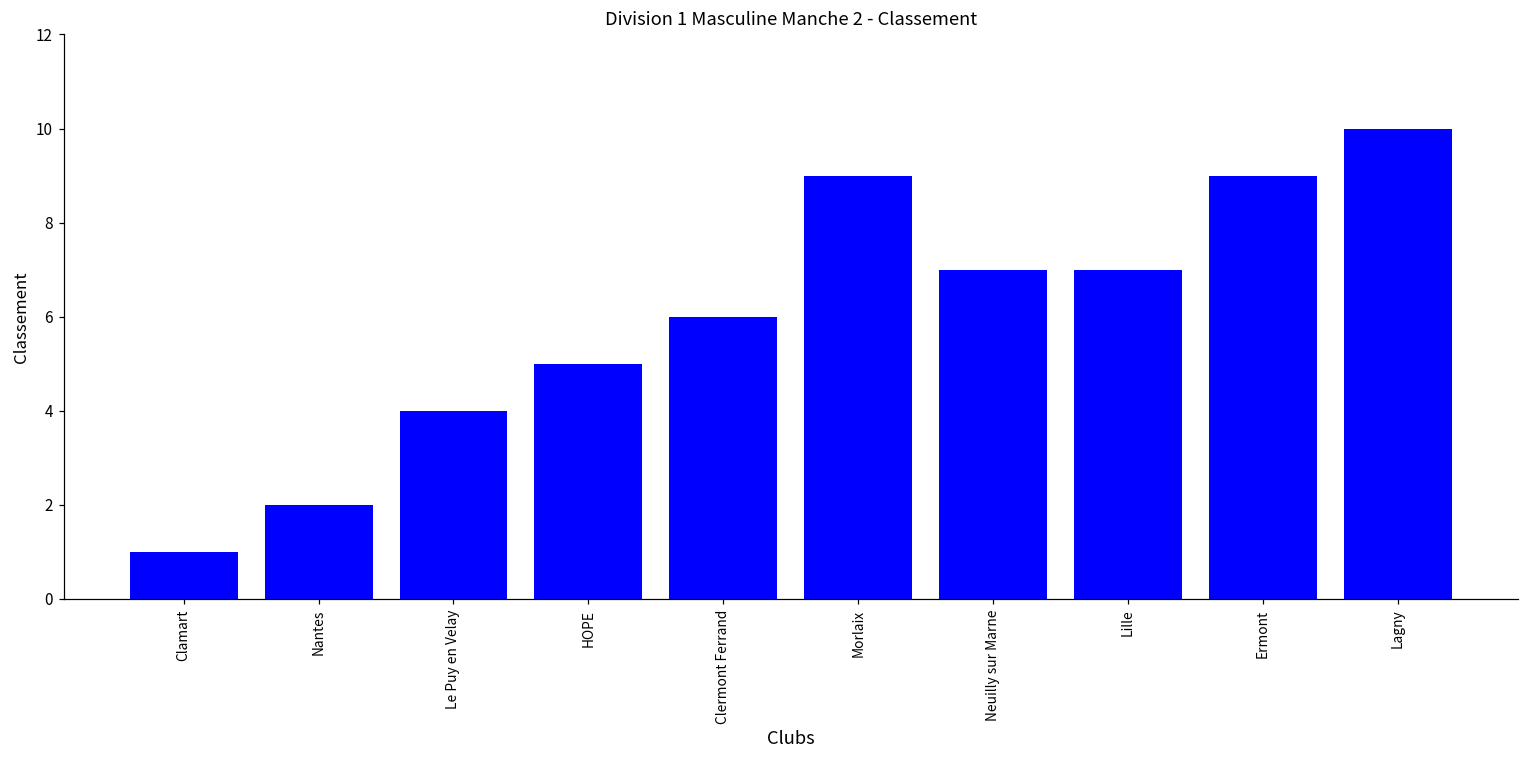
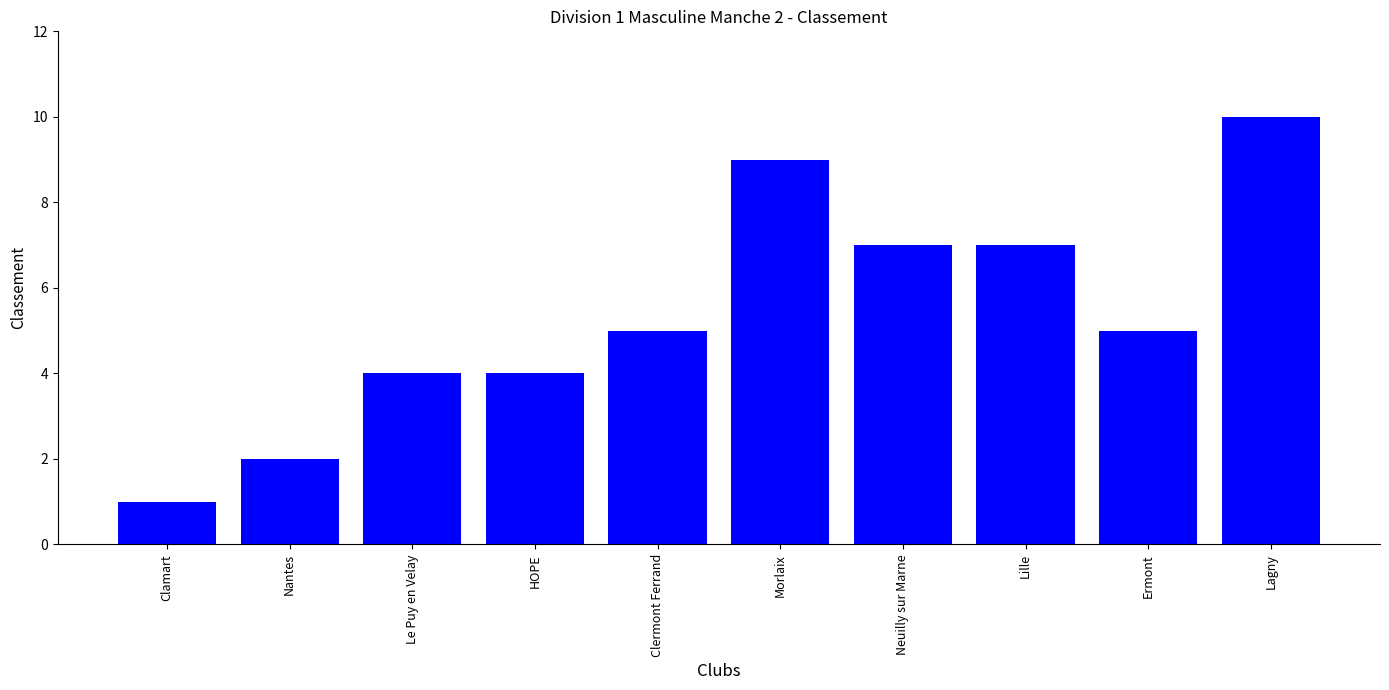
HOPE: 5 -> 4
Clermont Ferrand: 6 -> 5
Ermont: 9 -> 5
